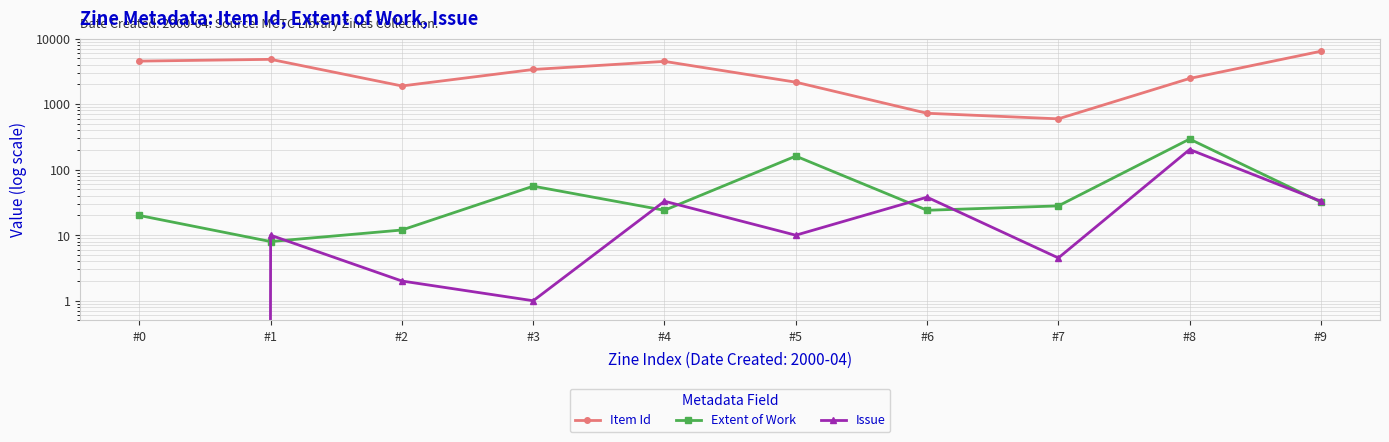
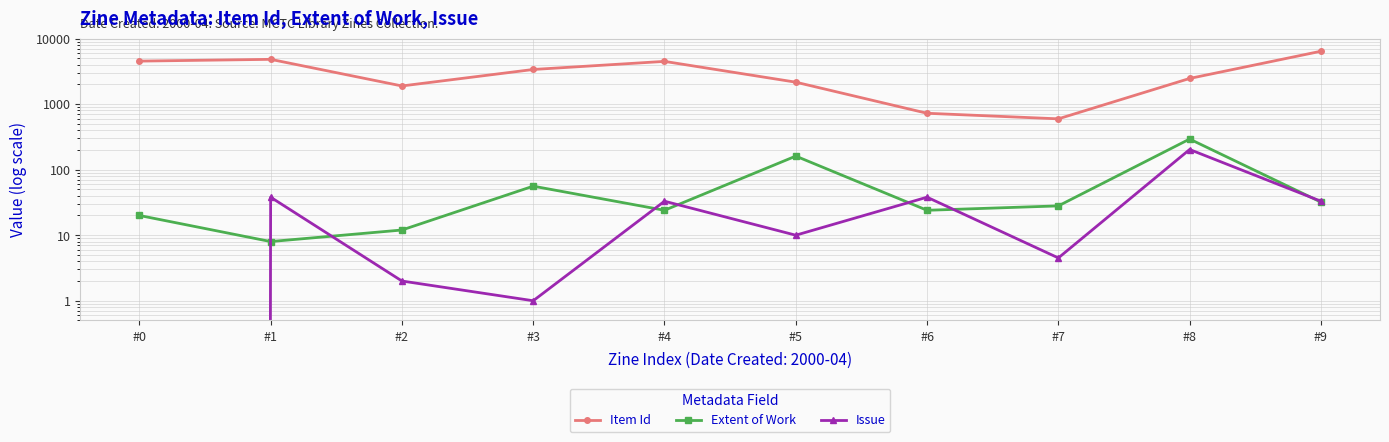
Issue, #1: 10 -> 40
